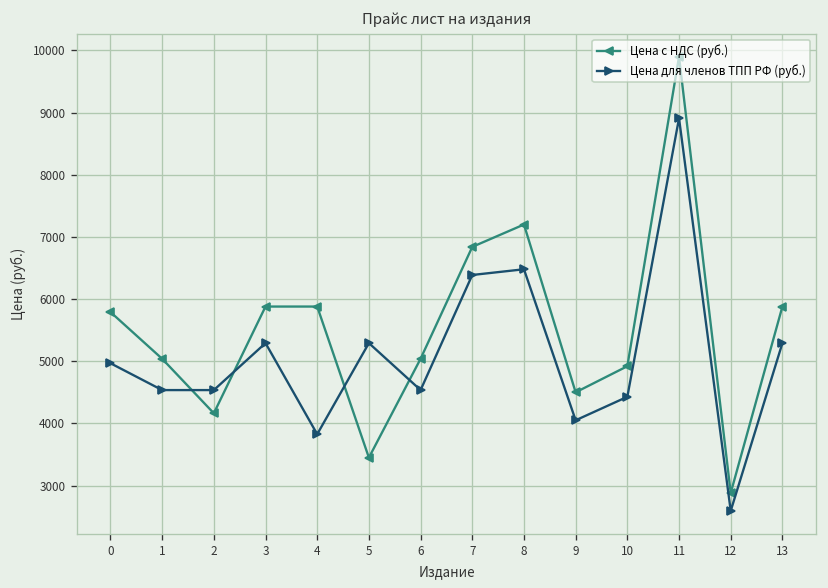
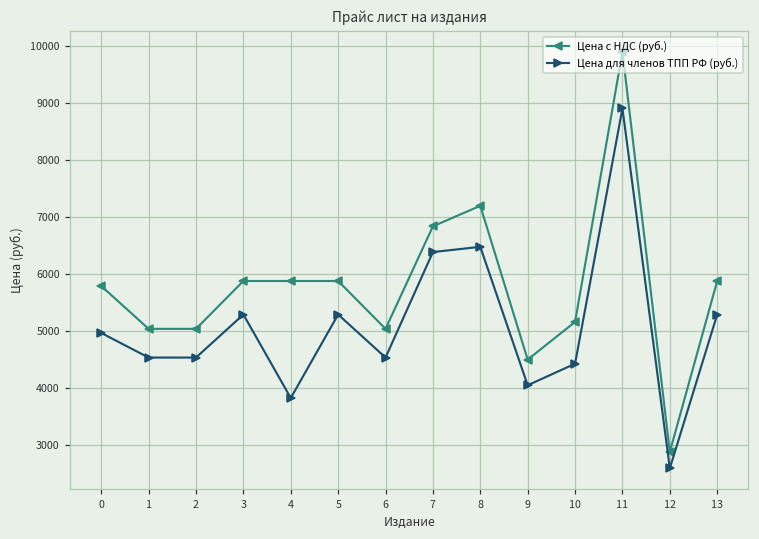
Цена с НДС (руб.), 2: 4200 -> 5000
Цена с НДС (руб.), 5: 3400 -> 5900
Цена с НДС (руб.), 10: 4900 -> 5200
